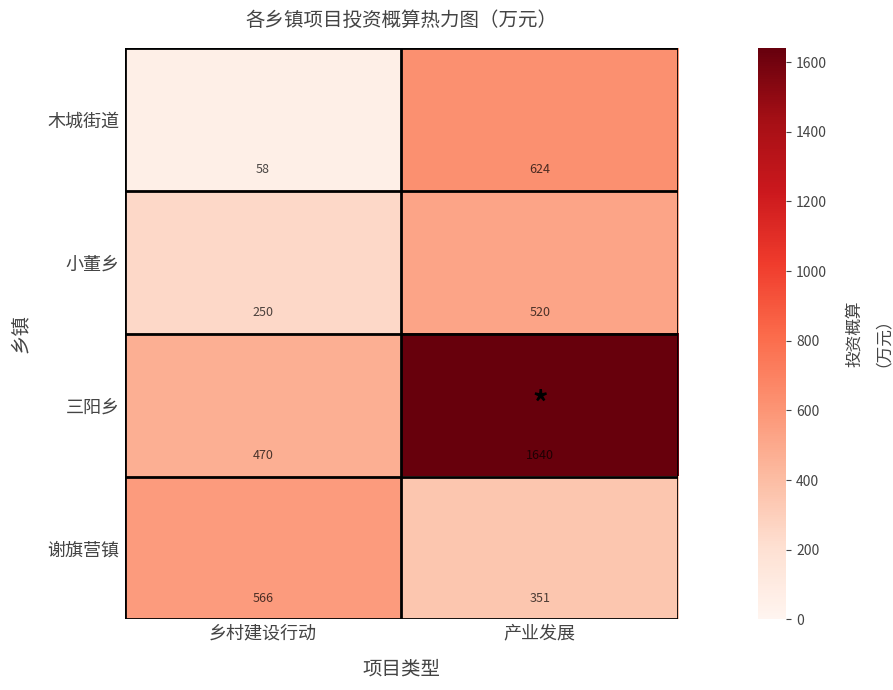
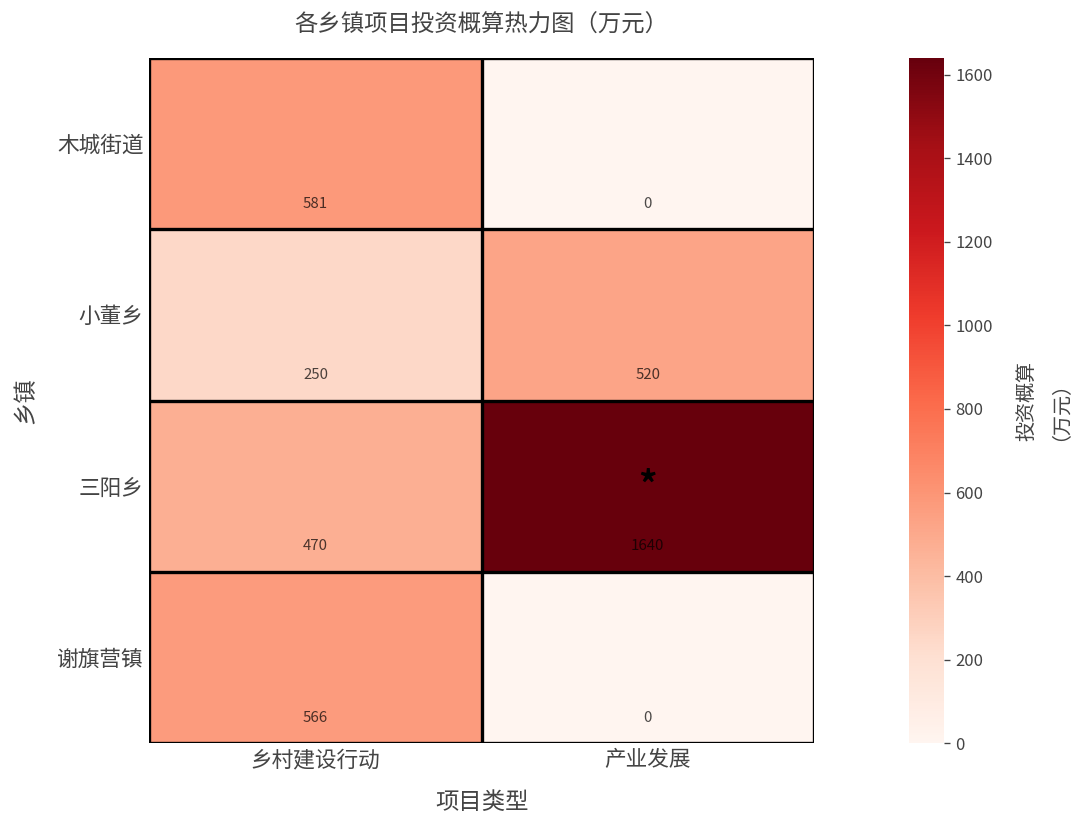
木城街道, 乡村建设行动: 58 -> 581
木城街道, 产业发展: 624 -> 0
谢旗营镇, 产业发展: 351 -> 0
